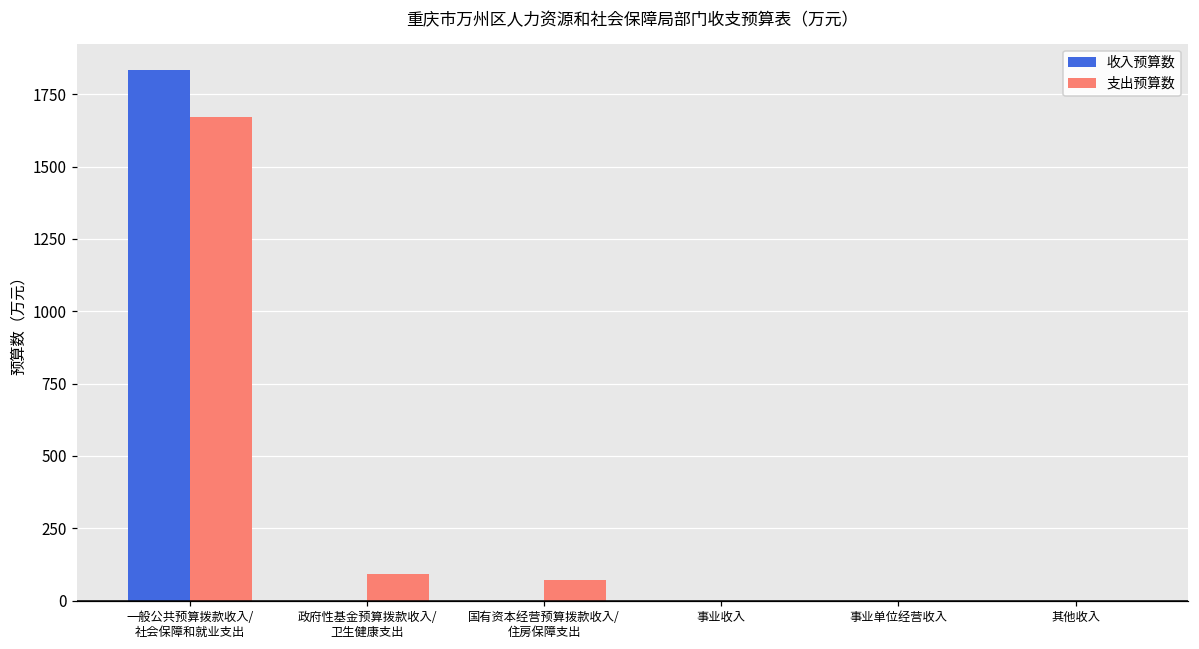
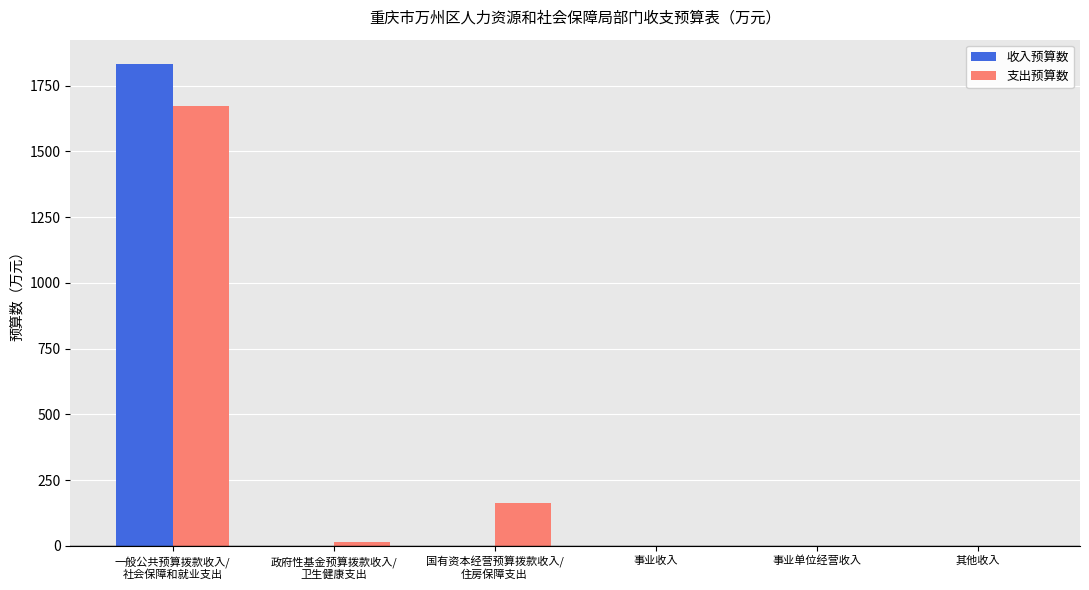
支出预算数, 政府性基金预算拨款收入/ 卫生健康支出: 90 -> 20
支出预算数, 国有资本经营预算拨款收入/ 住房保障支出: 70 -> 160
